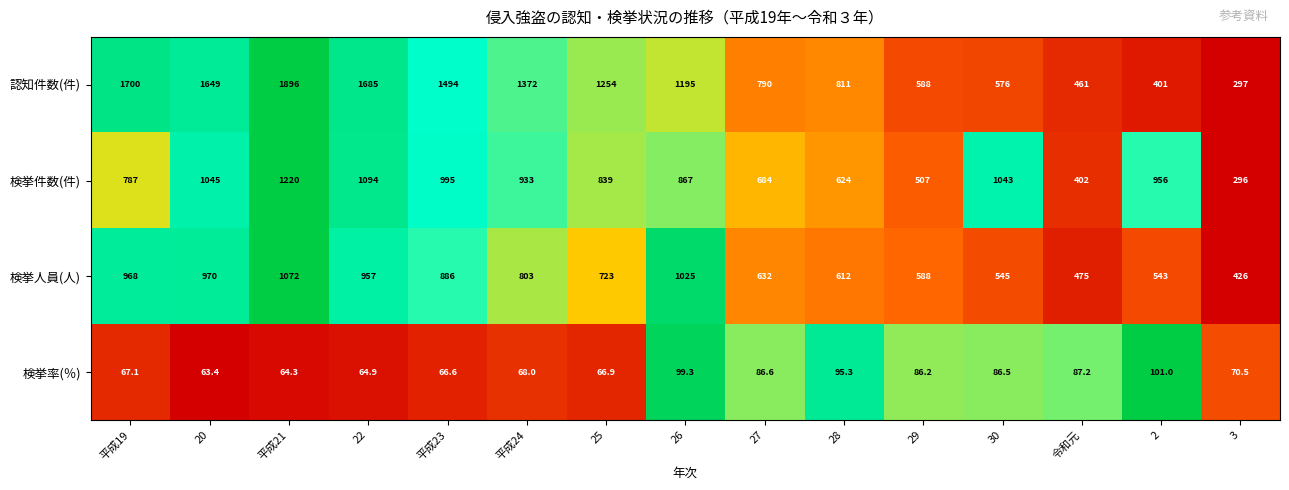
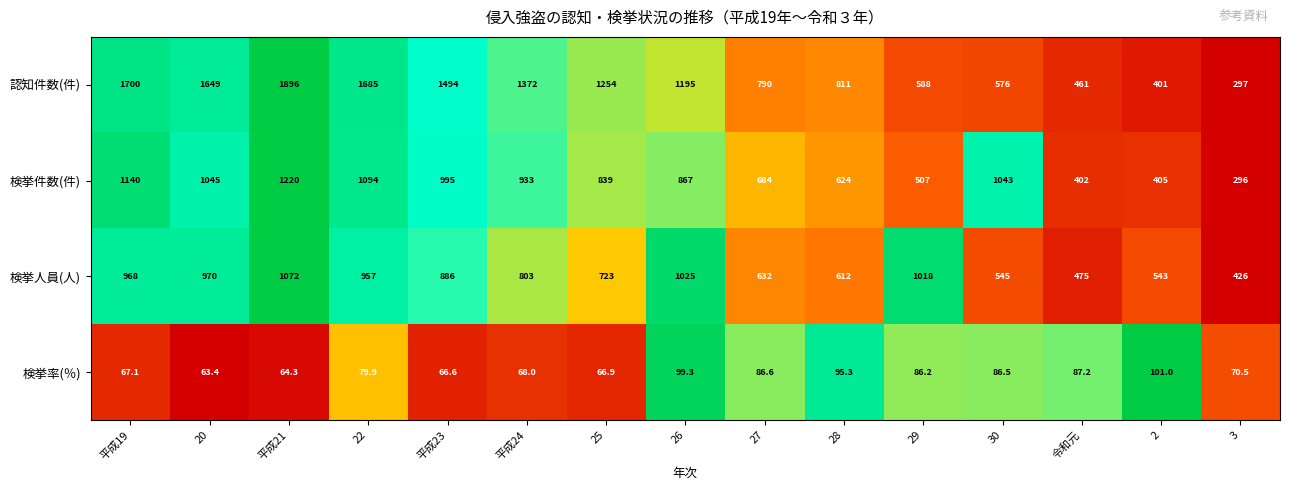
検挙件数(件), 平成19: 787 -> 1140
検挙件数(件), 2: 956 -> 405
検挙人員(人), 29: 588 -> 1018
検挙率(％), 22: 64.9 -> 79.9
